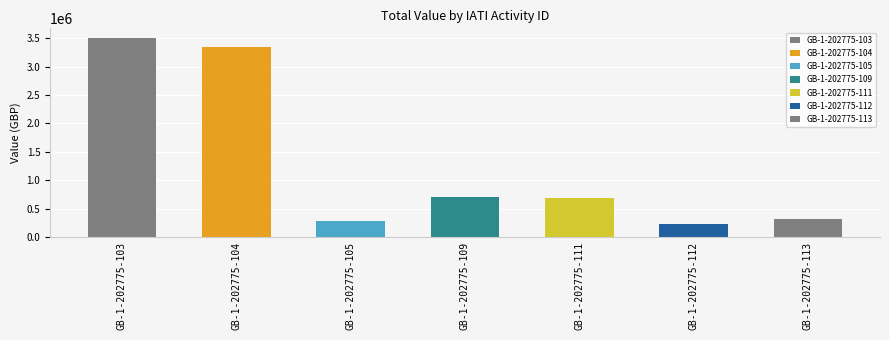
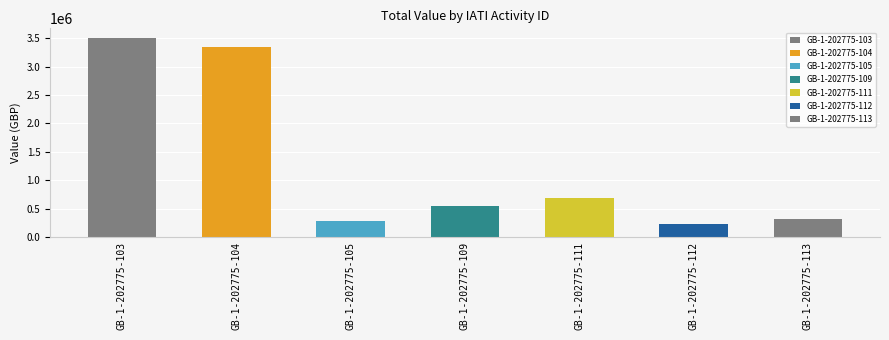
GB-1-202775-109: 700000 -> 500000
